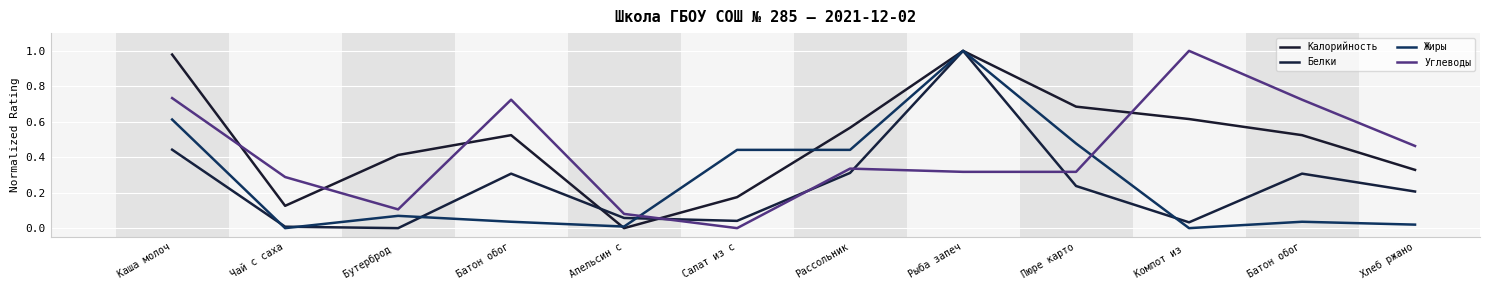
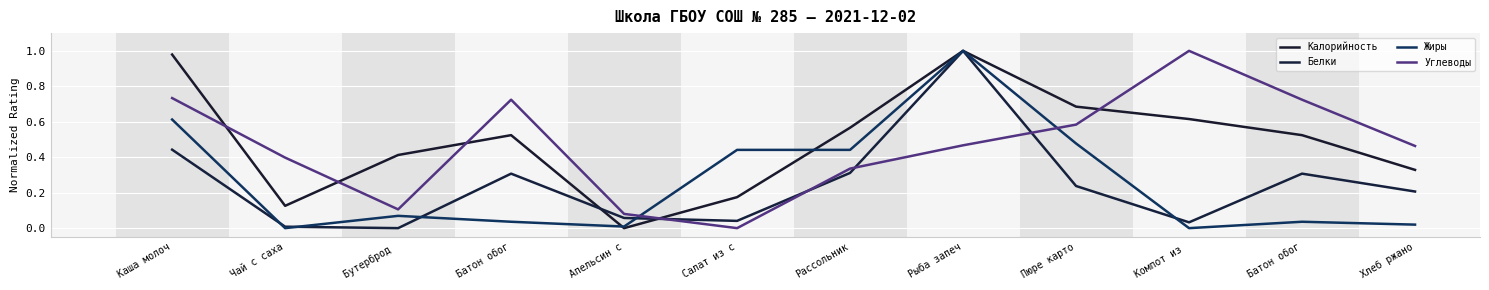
Углеводы, Чай с саха: 0.29 -> 0.40
Углеводы, Рыба запеч: 0.32 -> 0.47
Углеводы, Пюре карто: 0.32 -> 0.58
